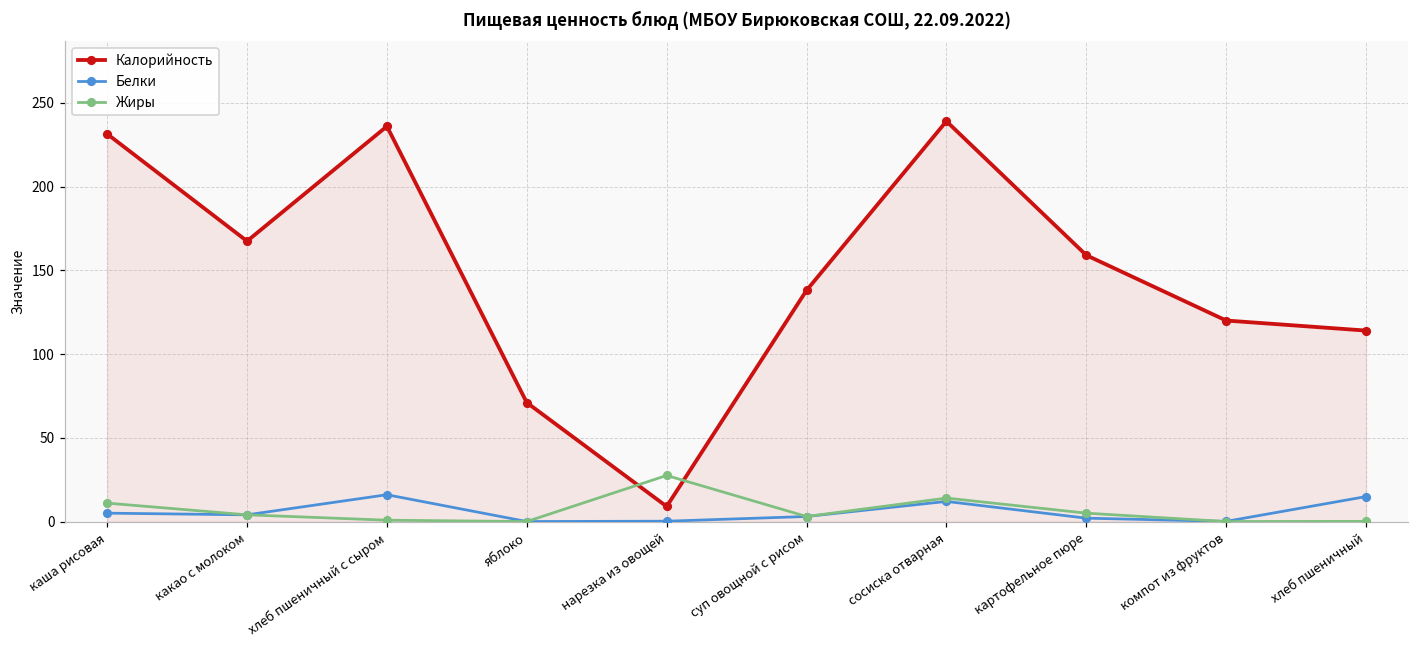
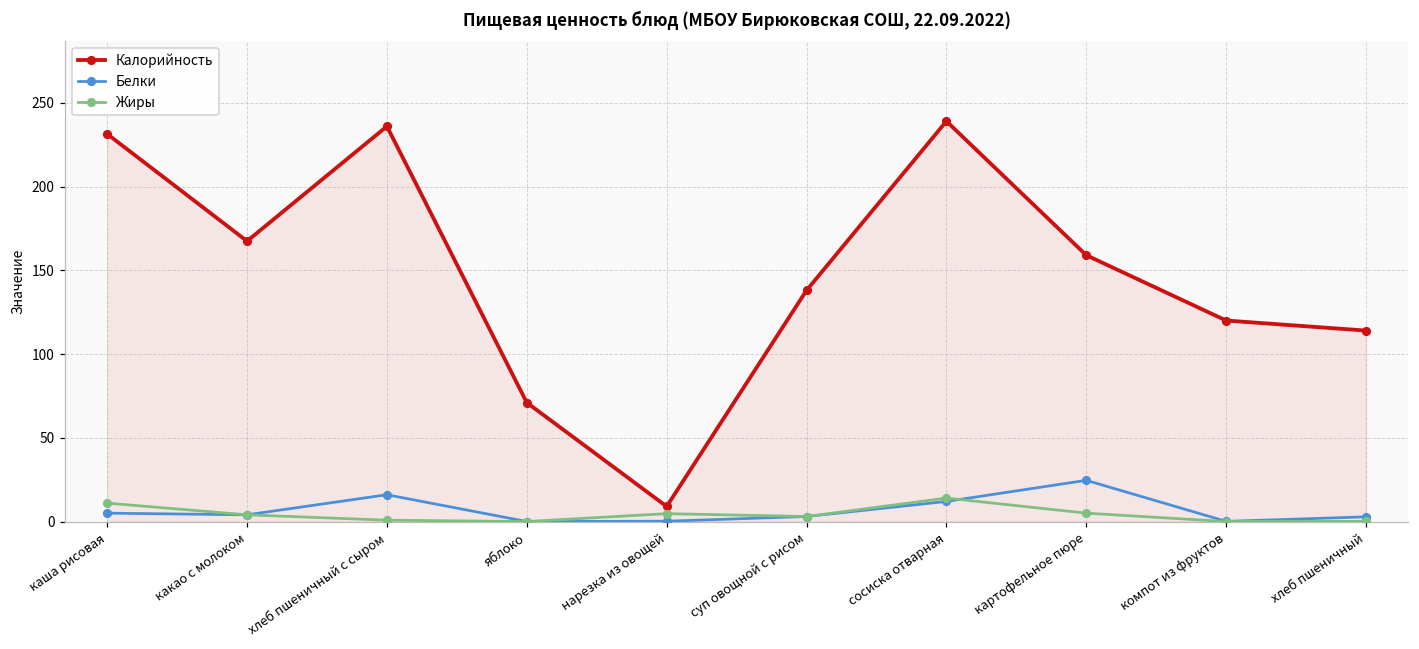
Жиры, нарезка из овощей: 28 -> 5
Белки, картофельное пюре: 2 -> 25
Белки, хлеб пшеничный: 15 -> 3
